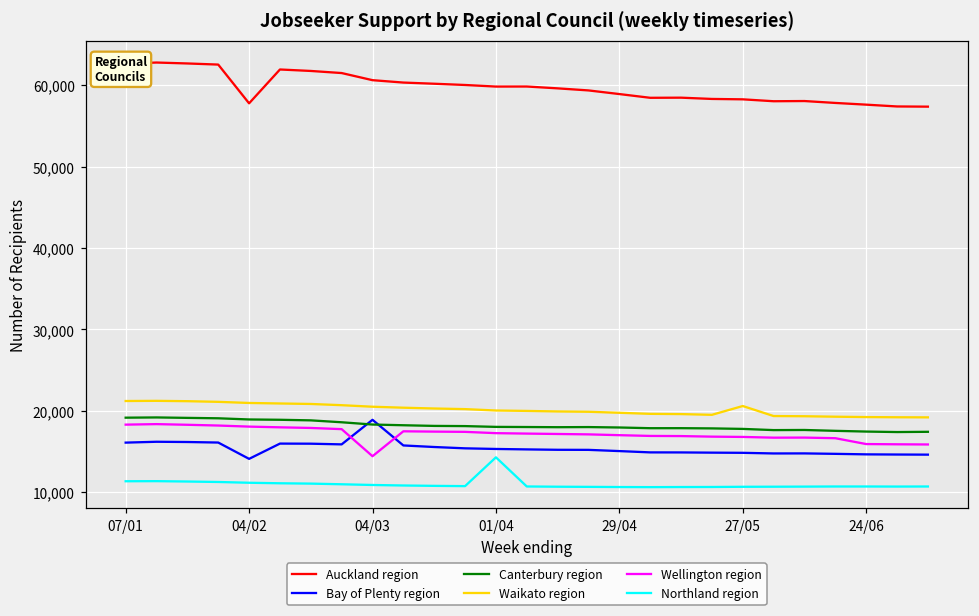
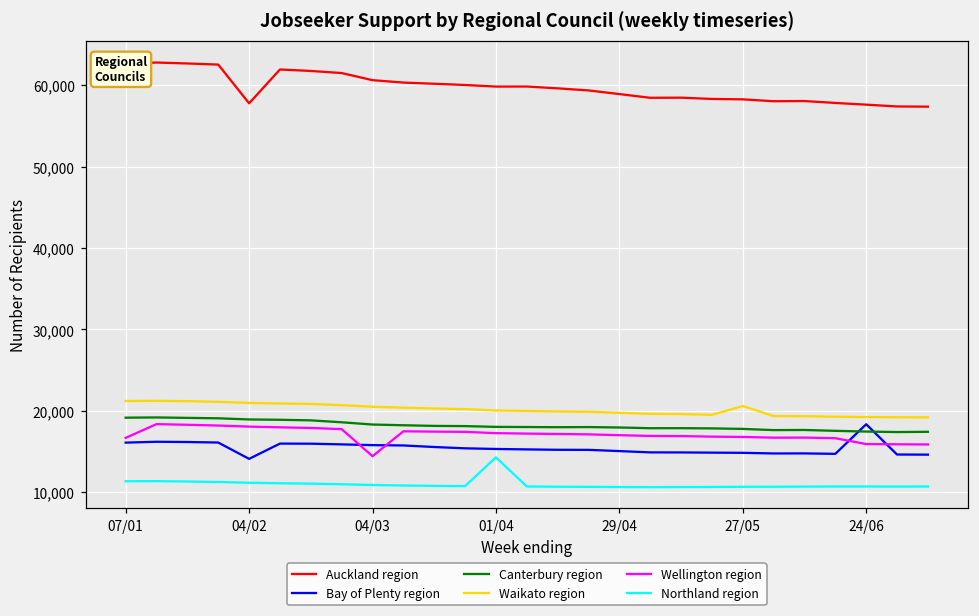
Wellington region, 07/01: 18,000 -> 17,000
Bay of Plenty region, 04/03: 19,000 -> 16,000
Bay of Plenty region, 24/06: 15,000 -> 18,000
